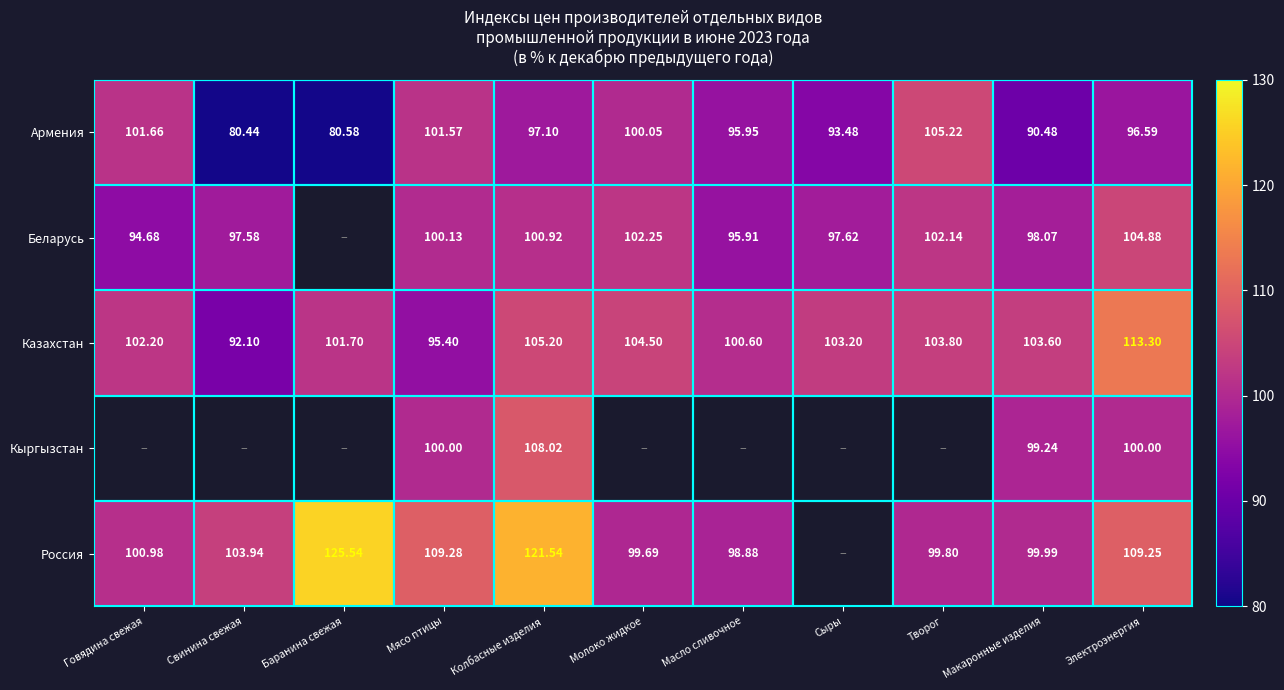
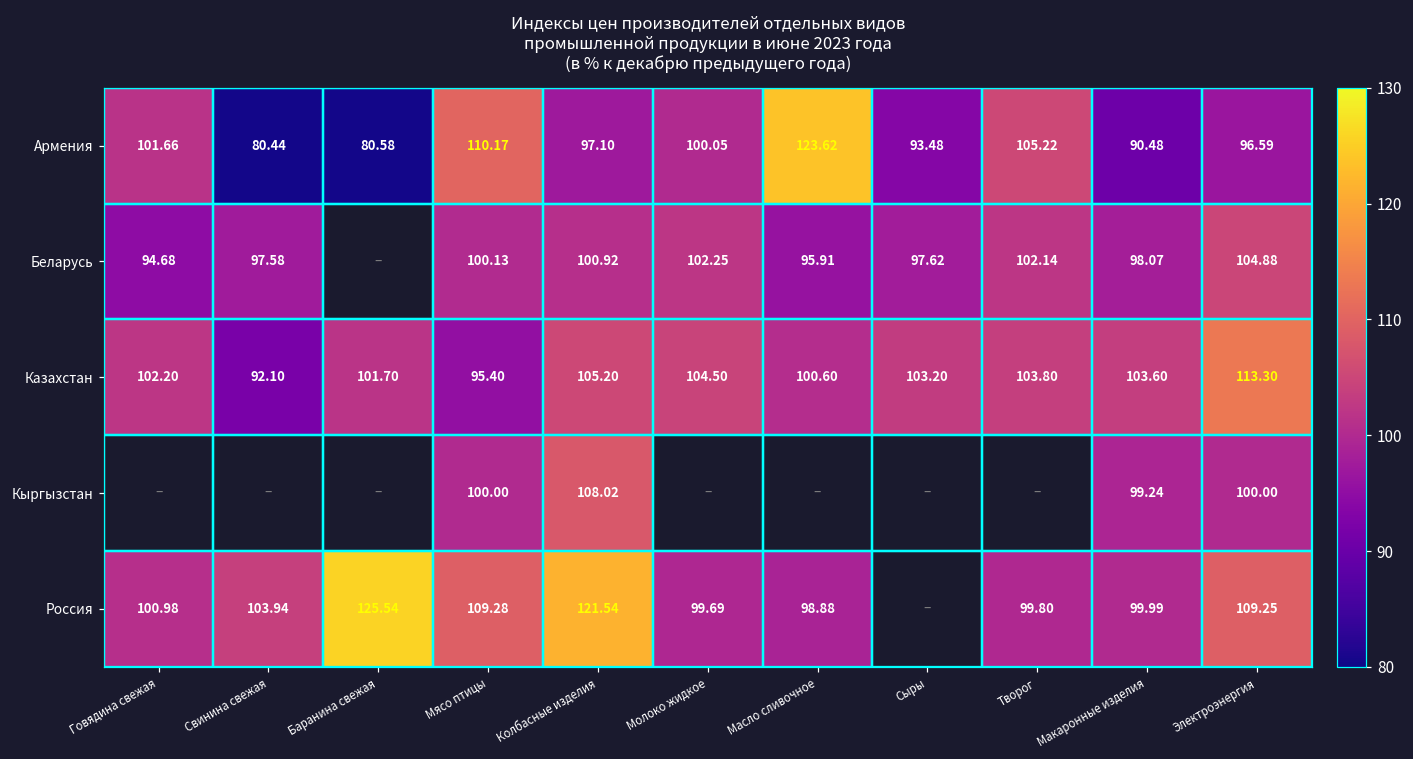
Армения, Мясо птицы: 101.57 -> 110.17
Армения, Масло сливочное: 95.95 -> 123.62
